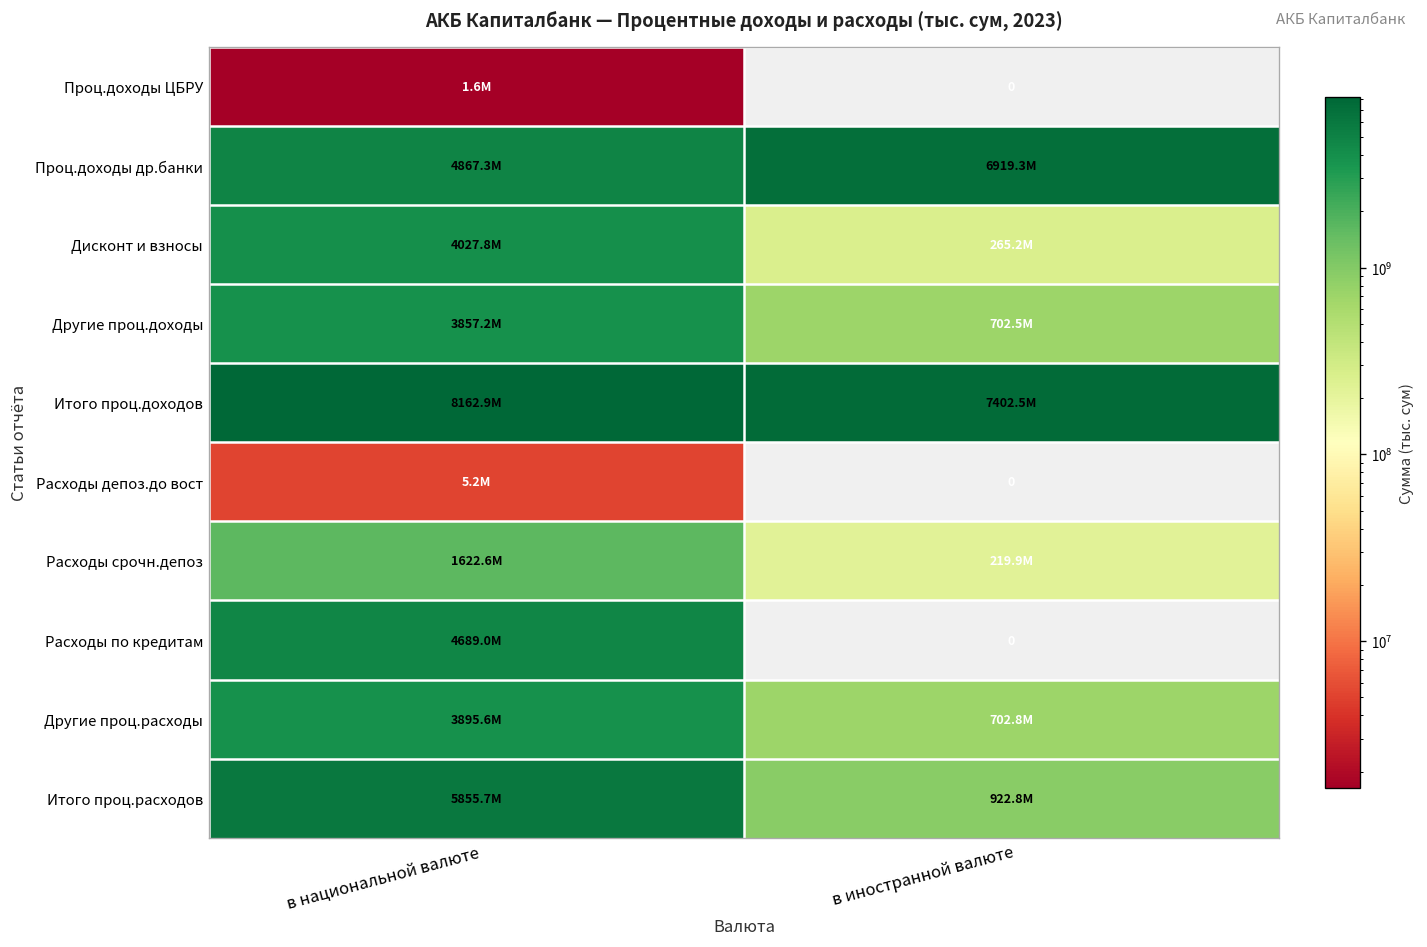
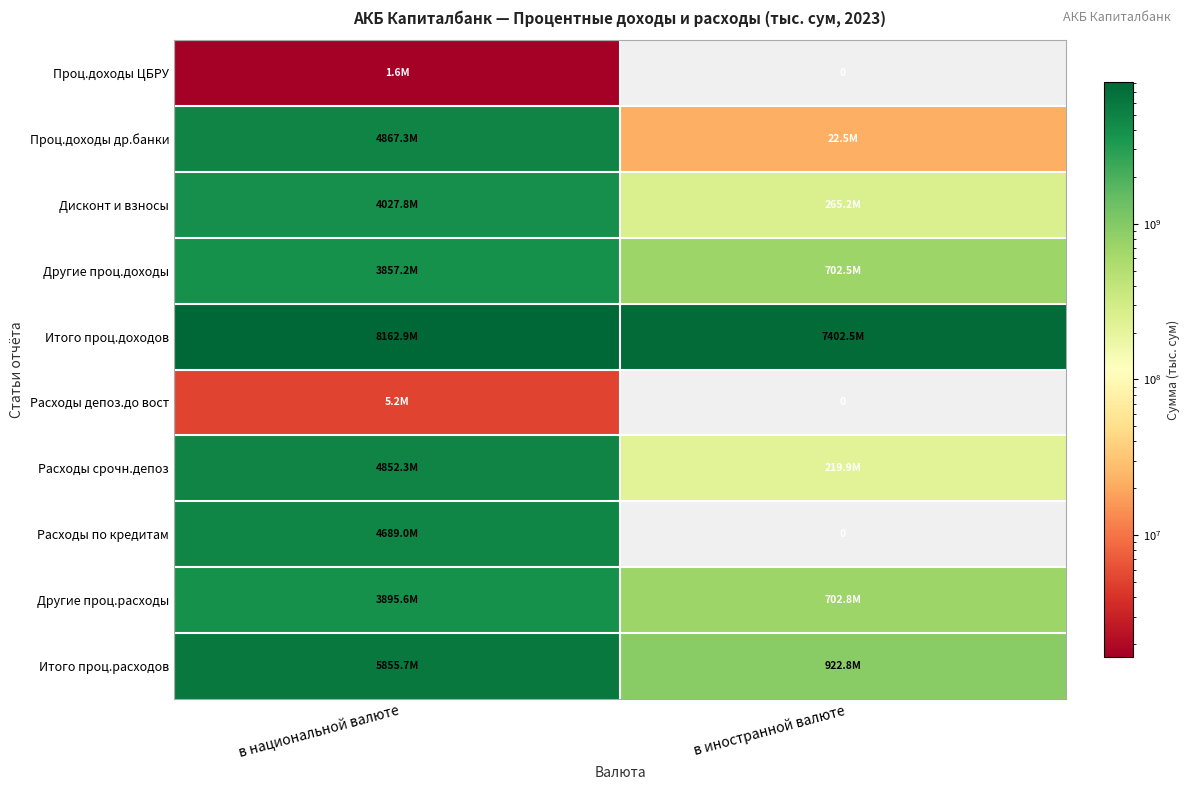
Проц.доходы др.банки, в иностранной валюте: 6919.3M -> 22.5M
Расходы срочн.депоз, в национальной валюте: 1622.6M -> 4852.3M
